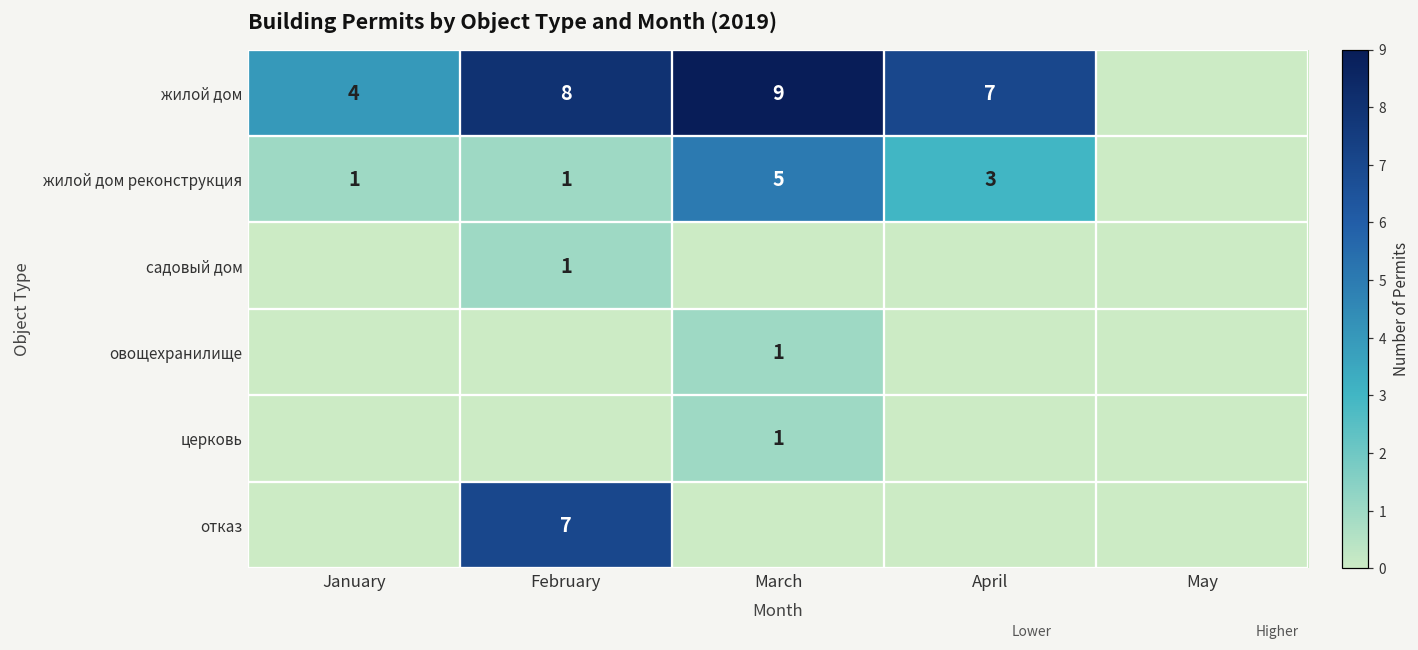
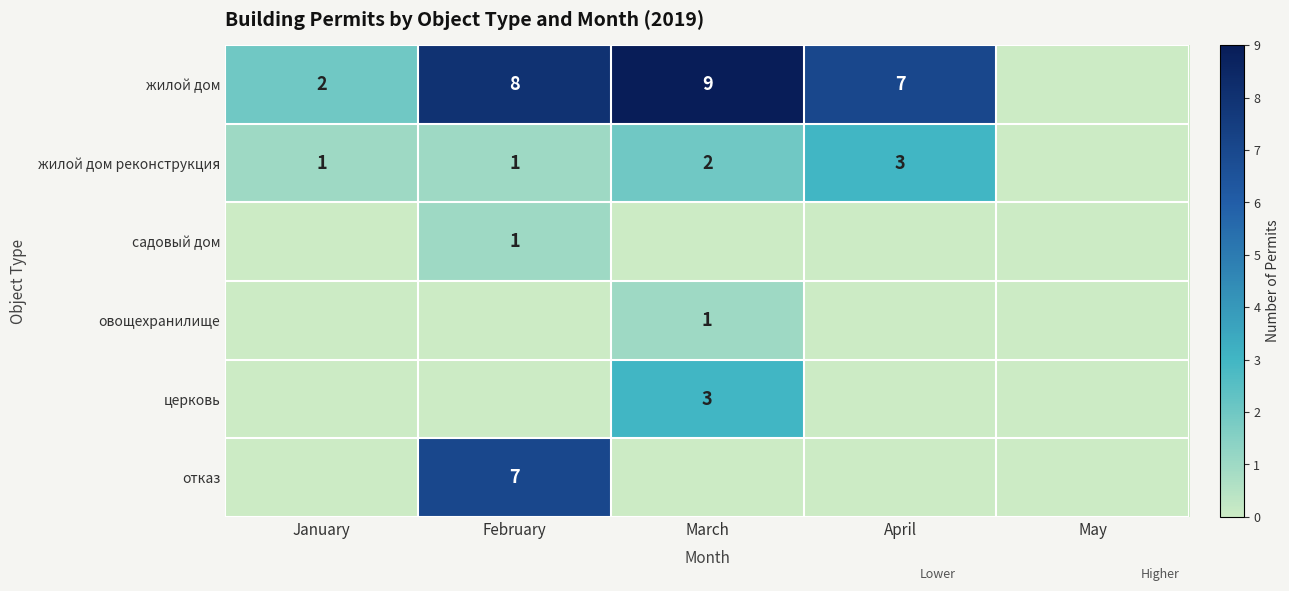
жилой дом, January: 4 -> 2
жилой дом реконструкция, March: 5 -> 2
церковь, March: 1 -> 3
